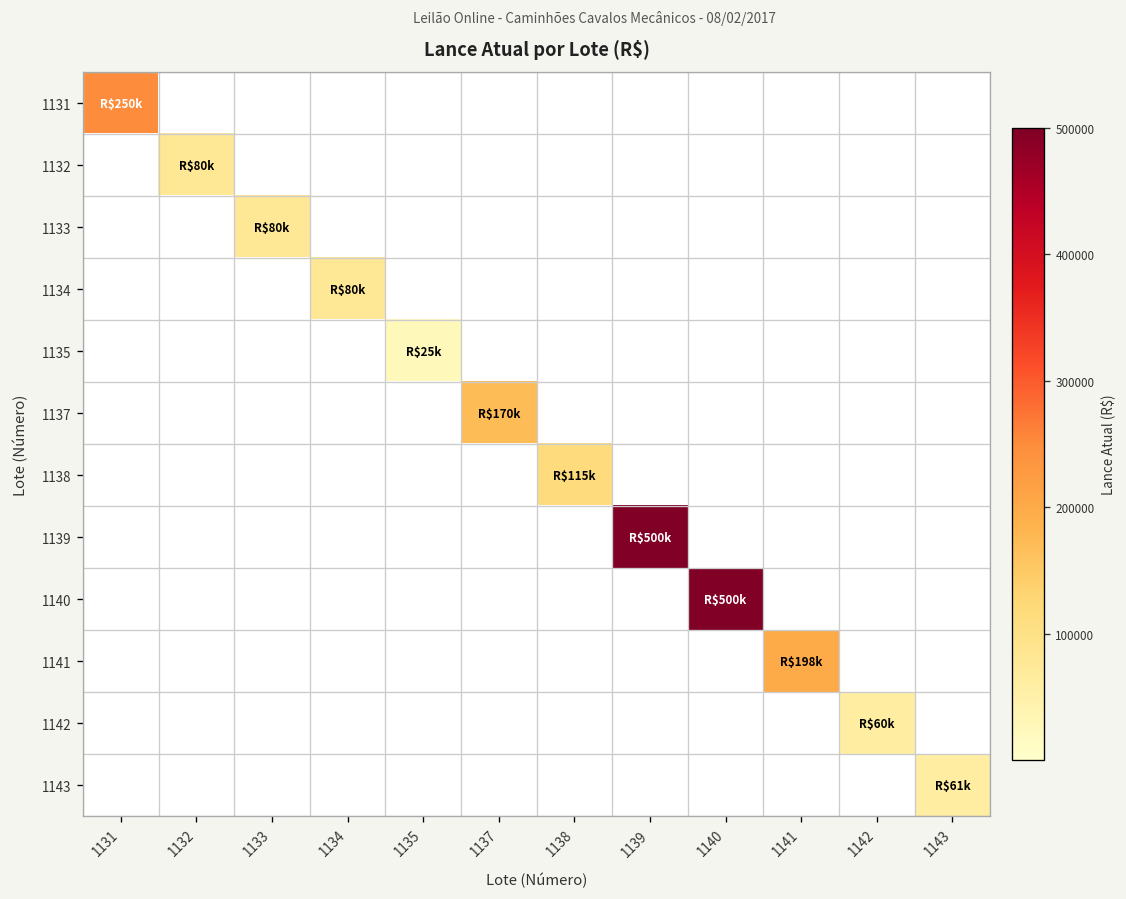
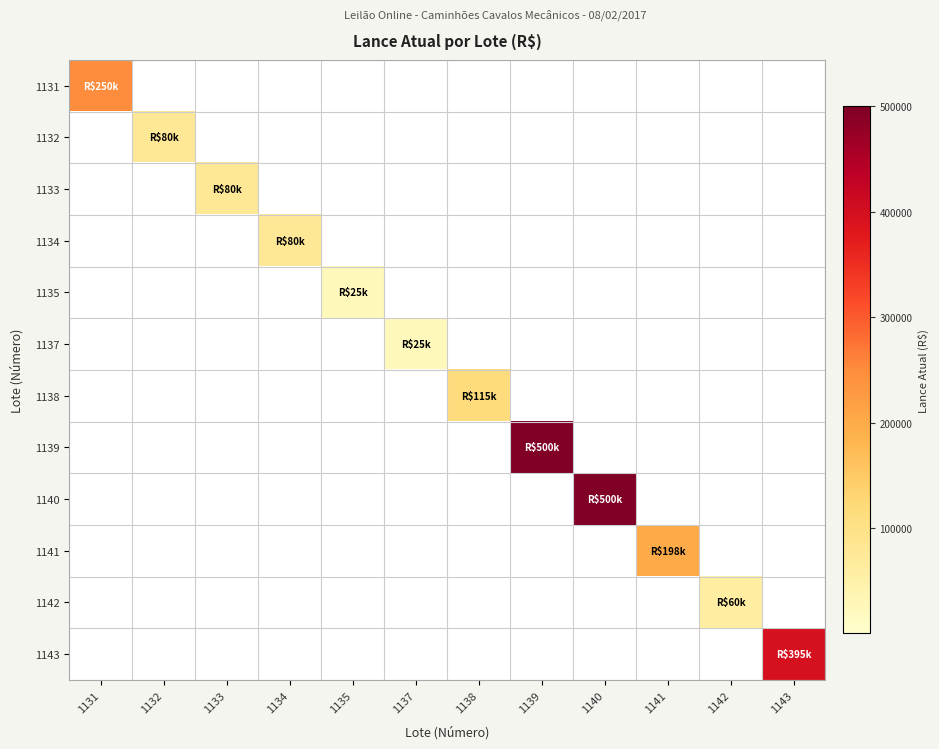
1137, 1137: $170k -> $25k
1143, 1143: $61k -> $395k
